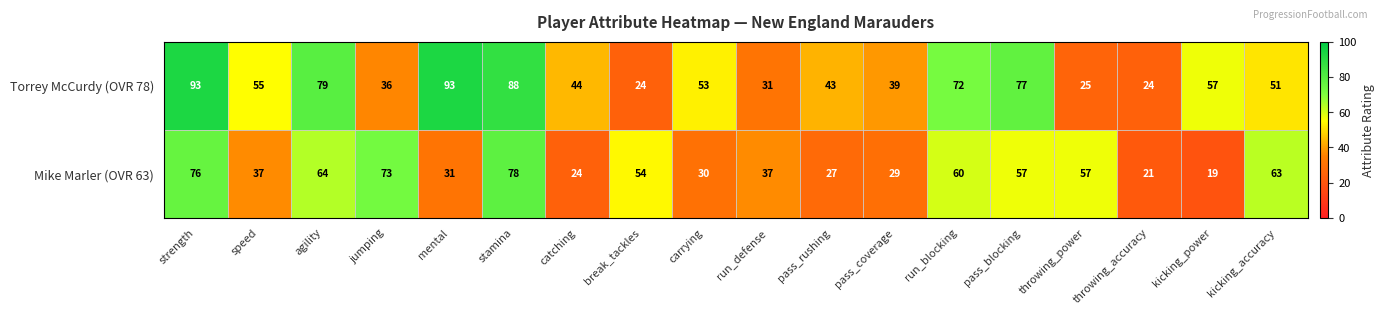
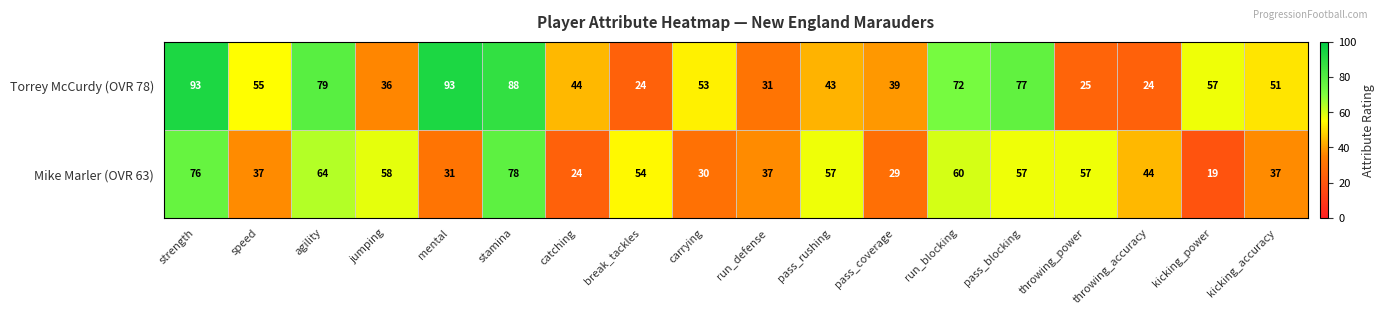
Mike Marler (OVR 63), jumping: 73 -> 58
Mike Marler (OVR 63), pass_rushing: 27 -> 57
Mike Marler (OVR 63), throwing_accuracy: 21 -> 44
Mike Marler (OVR 63), kicking_accuracy: 63 -> 37
